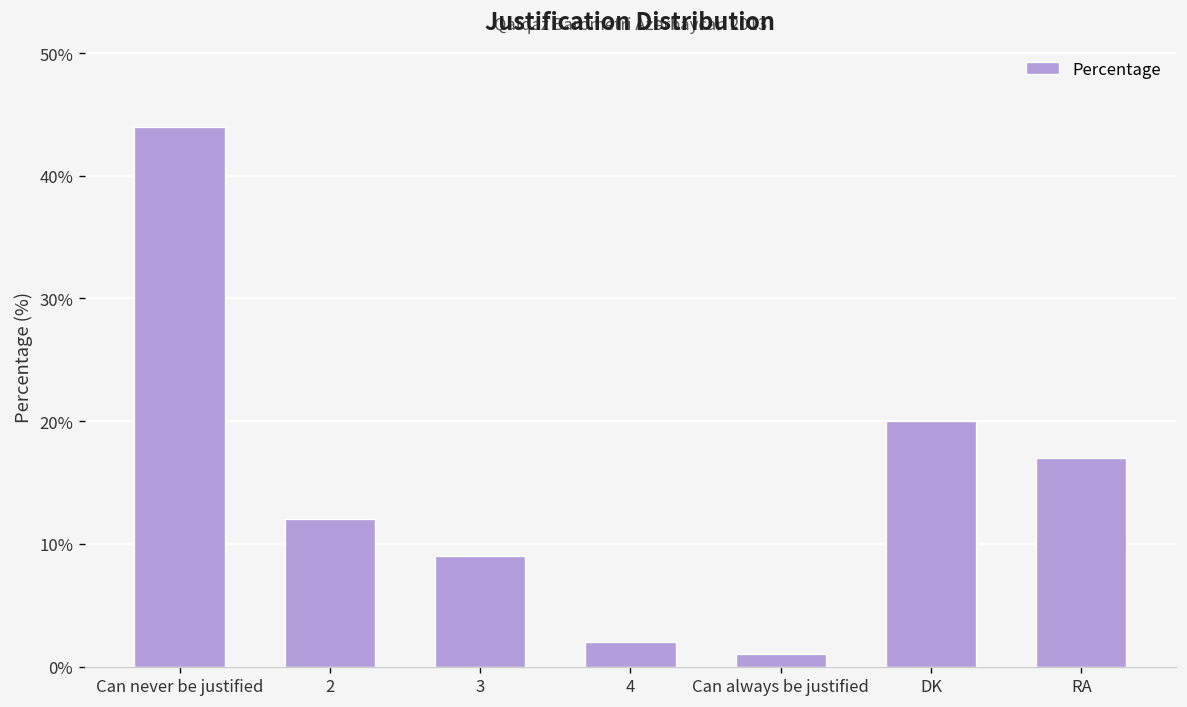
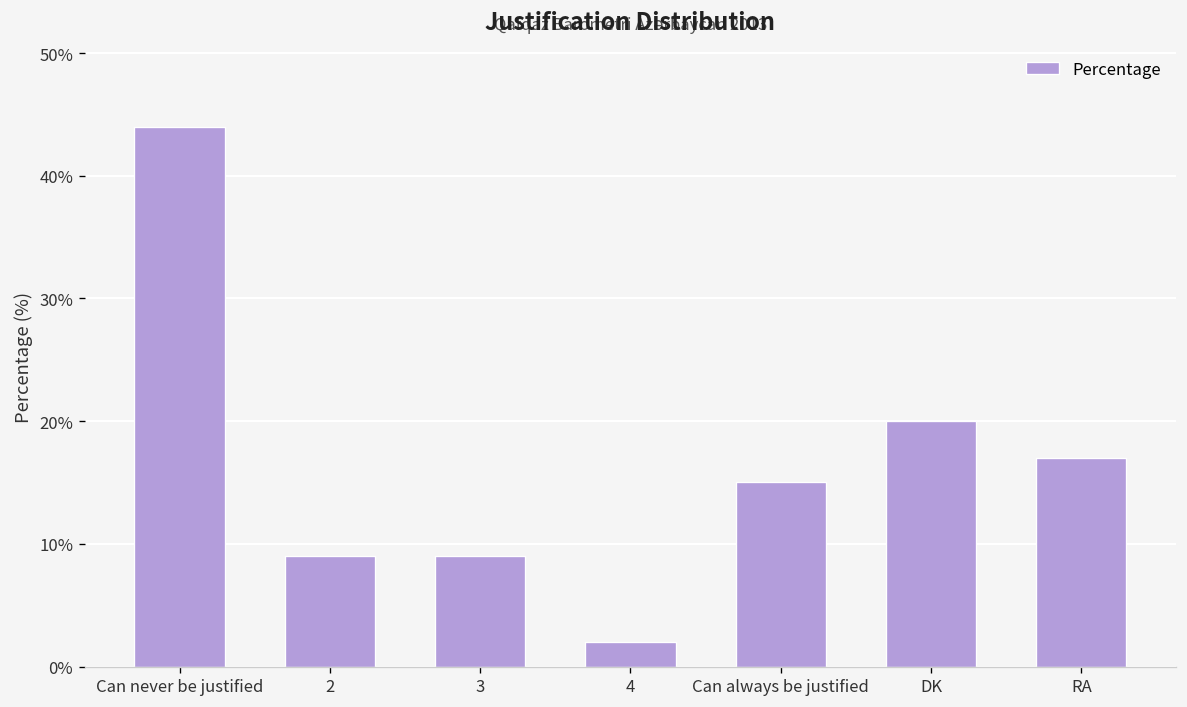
2: 12% -> 9%
Can always be justified: 1% -> 15%
